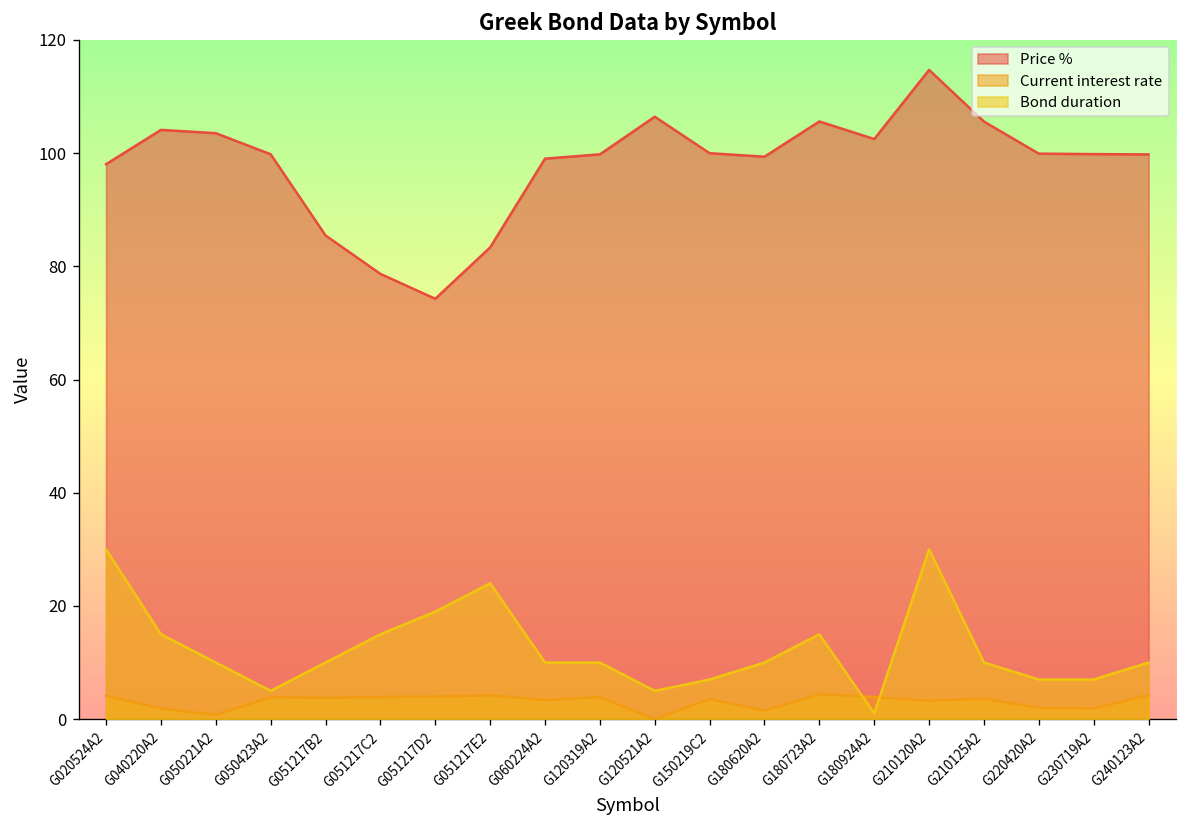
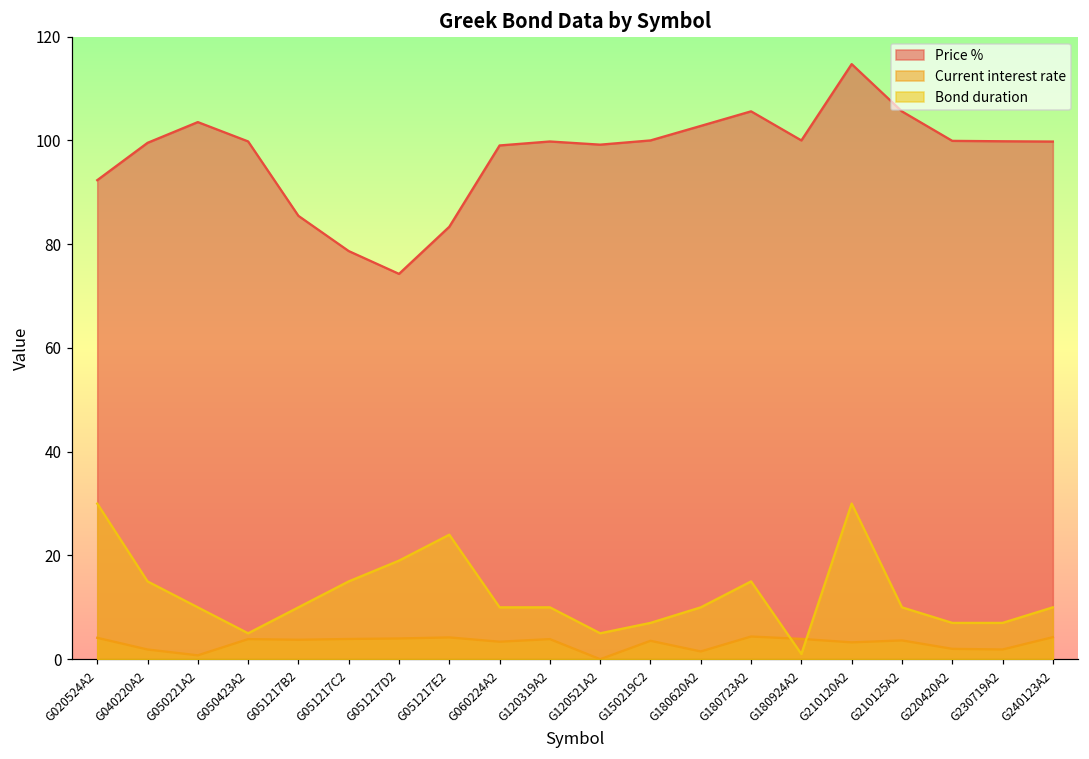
Price %, G020524A2: 98 -> 92
Price %, G040220A2: 104 -> 100
Price %, G120521A2: 106 -> 99
Price %, G180620A2: 99 -> 103
Price %, G180924A2: 103 -> 100
